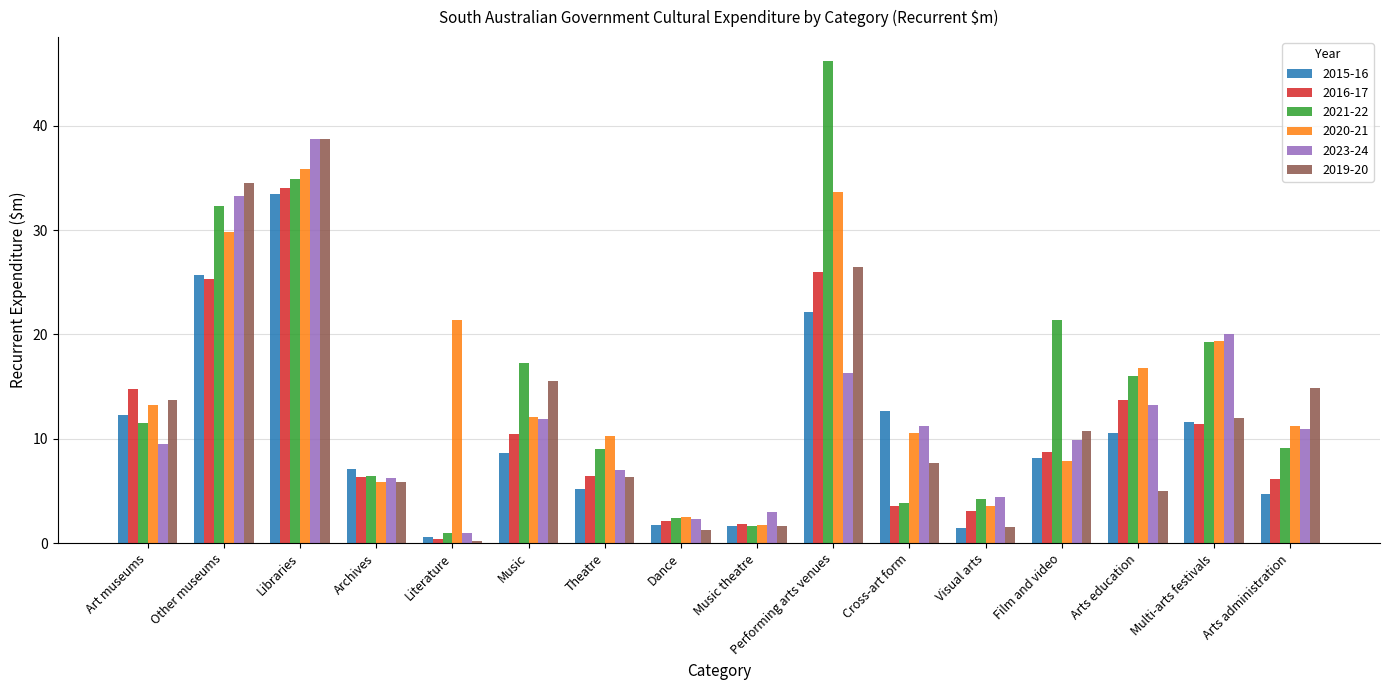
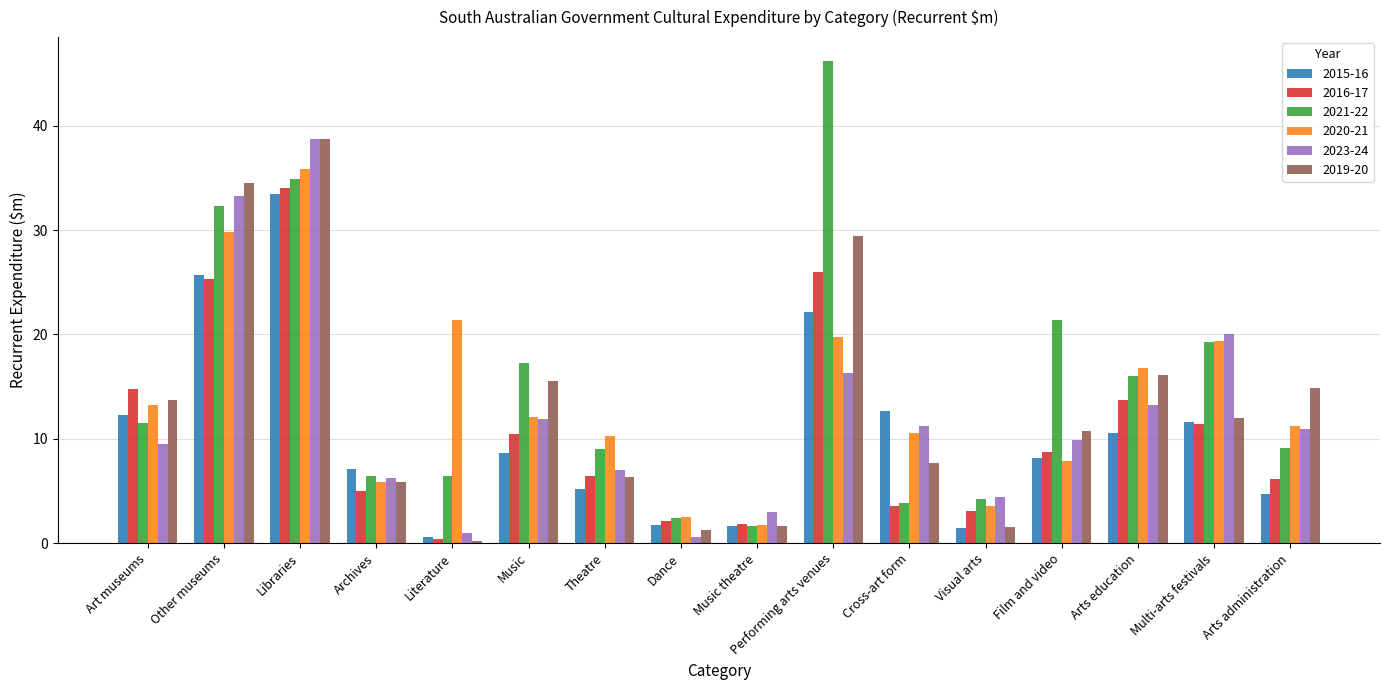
2016-17, Archives: 6.3 -> 5.0
2021-22, Literature: 1.0 -> 6.4
2023-24, Dance: 2.3 -> 0.6
2020-21, Performing arts venues: 33.7 -> 19.8
2019-20, Performing arts venues: 26.5 -> 29.4
2019-20, Arts education: 5.0 -> 16.1
